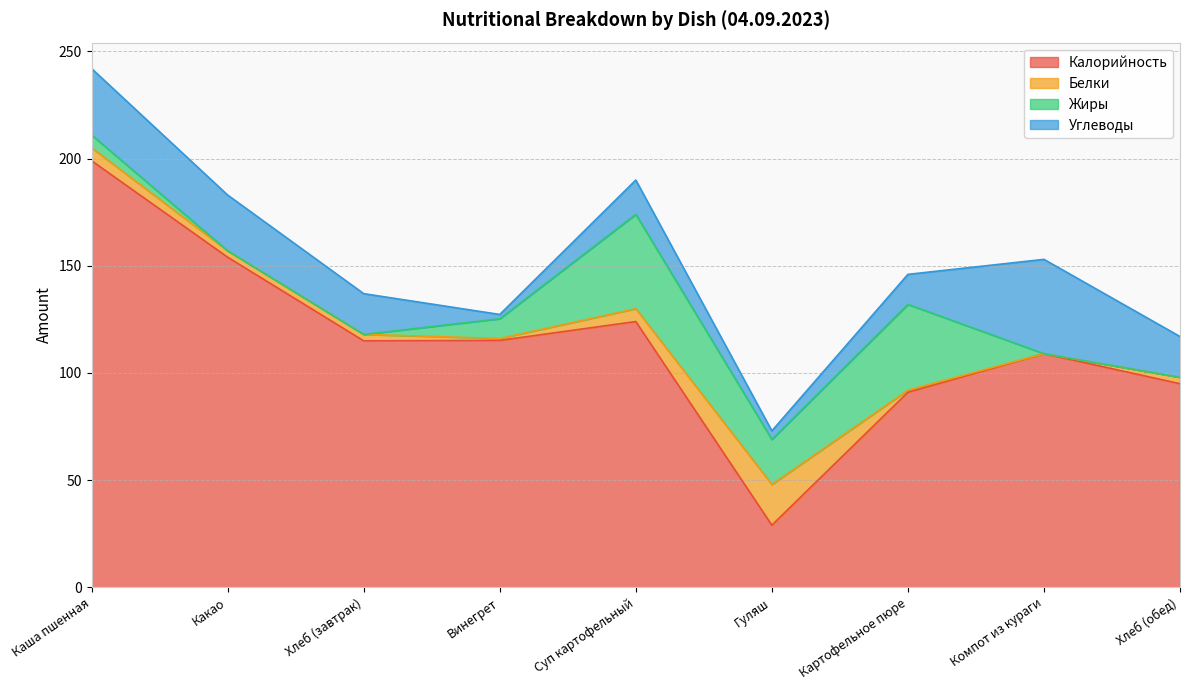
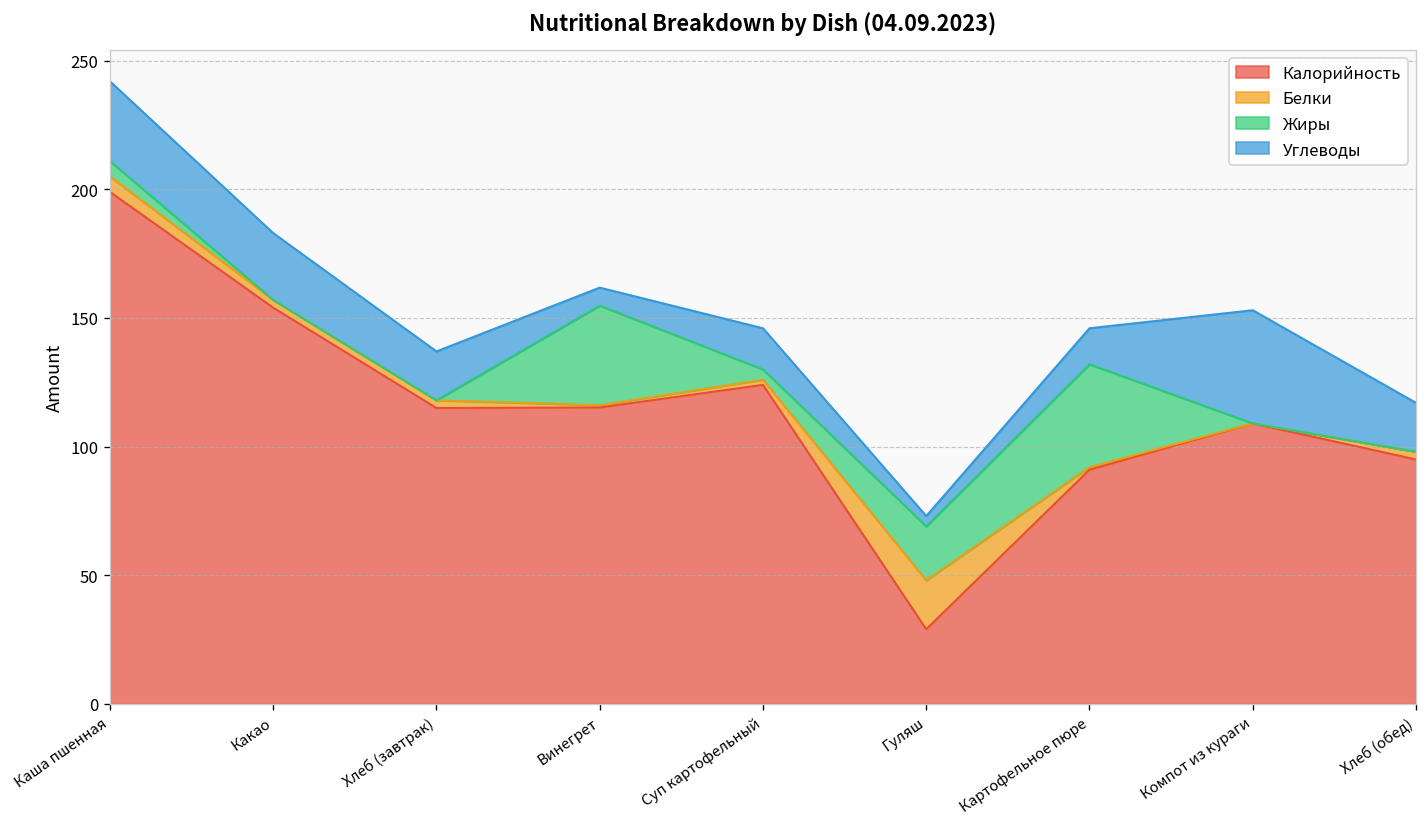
Жиры, Винегрет: 9 -> 39
Углеводы, Винегрет: 2 -> 7
Белки, Суп картофельный: 6 -> 2
Жиры, Суп картофельный: 44 -> 4
